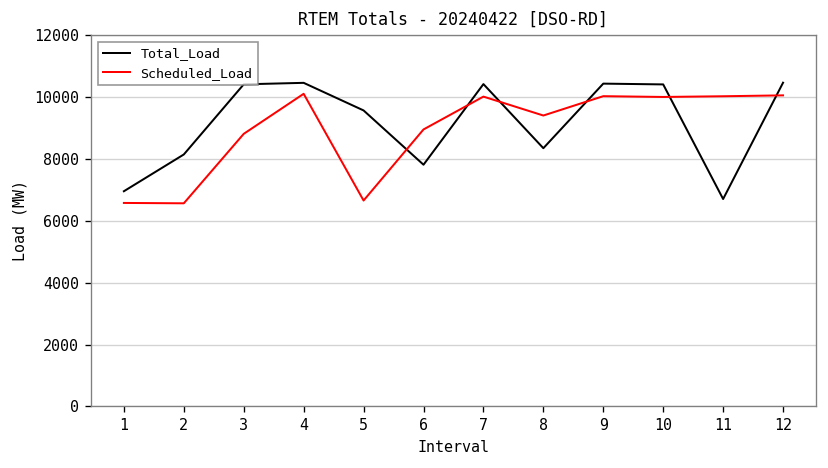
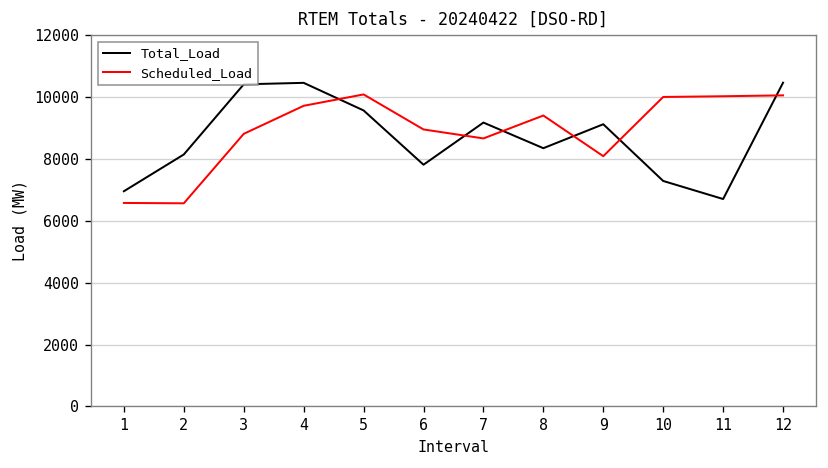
Scheduled_Load, 4: 10100 -> 9700
Scheduled_Load, 5: 6700 -> 10100
Total_Load, 7: 10400 -> 9200
Scheduled_Load, 7: 10000 -> 8700
Total_Load, 9: 10400 -> 9100
Scheduled_Load, 9: 10000 -> 8100
Total_Load, 10: 10400 -> 7300
